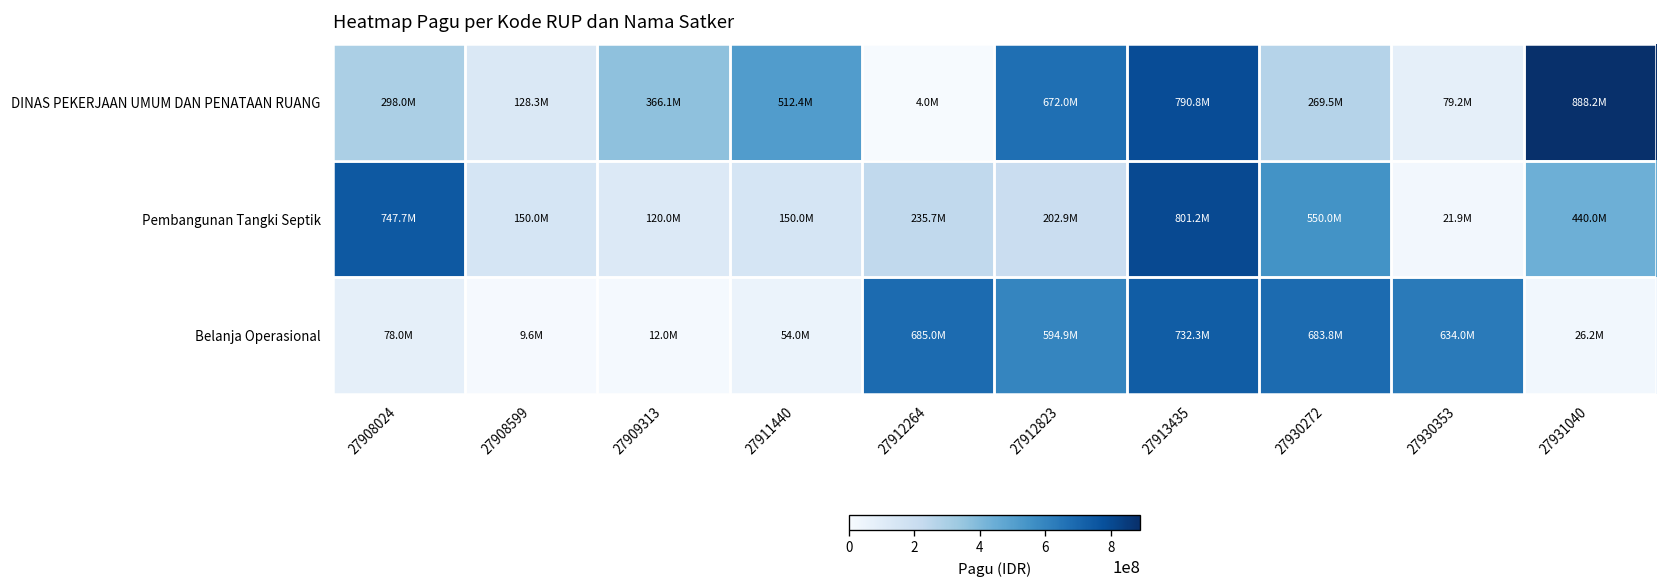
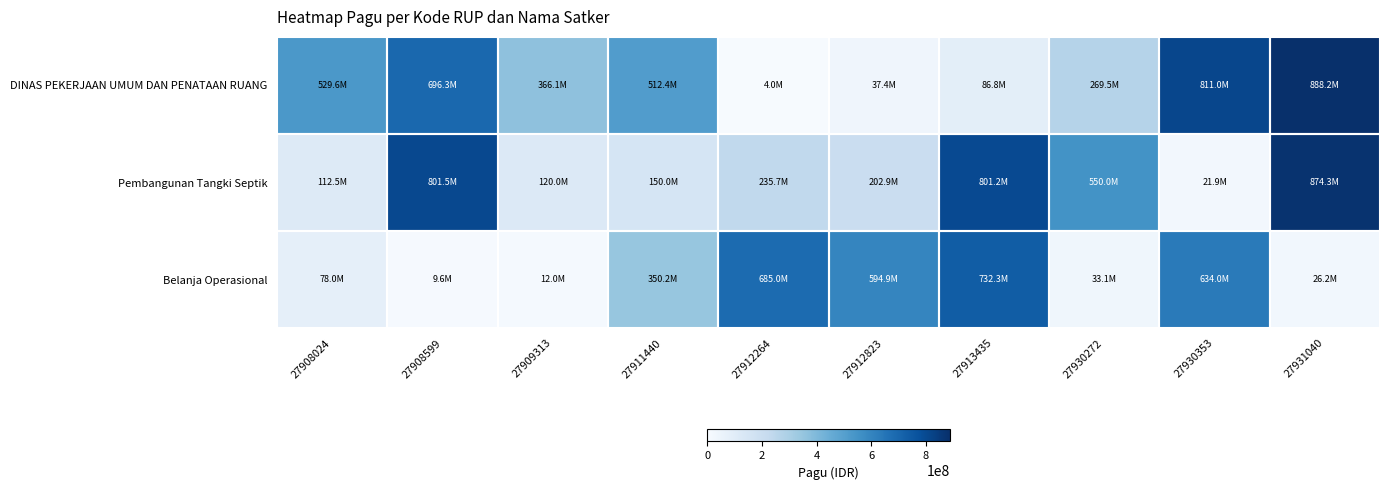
DINAS PEKERJAAN UMUM DAN PENATAAN RUANG, 27908024: 298.0M -> 529.6M
DINAS PEKERJAAN UMUM DAN PENATAAN RUANG, 27908599: 128.3M -> 696.3M
DINAS PEKERJAAN UMUM DAN PENATAAN RUANG, 27912823: 672.0M -> 37.4M
DINAS PEKERJAAN UMUM DAN PENATAAN RUANG, 27913435: 790.8M -> 86.8M
DINAS PEKERJAAN UMUM DAN PENATAAN RUANG, 27930353: 79.2M -> 811.0M
Pembangunan Tangki Septik, 27908024: 747.7M -> 112.5M
Pembangunan Tangki Septik, 27908599: 150.0M -> 801.5M
Pembangunan Tangki Septik, 27931040: 440.0M -> 874.3M
Belanja Operasional, 27911440: 54.0M -> 350.2M
Belanja Operasional, 27930272: 683.8M -> 33.1M
